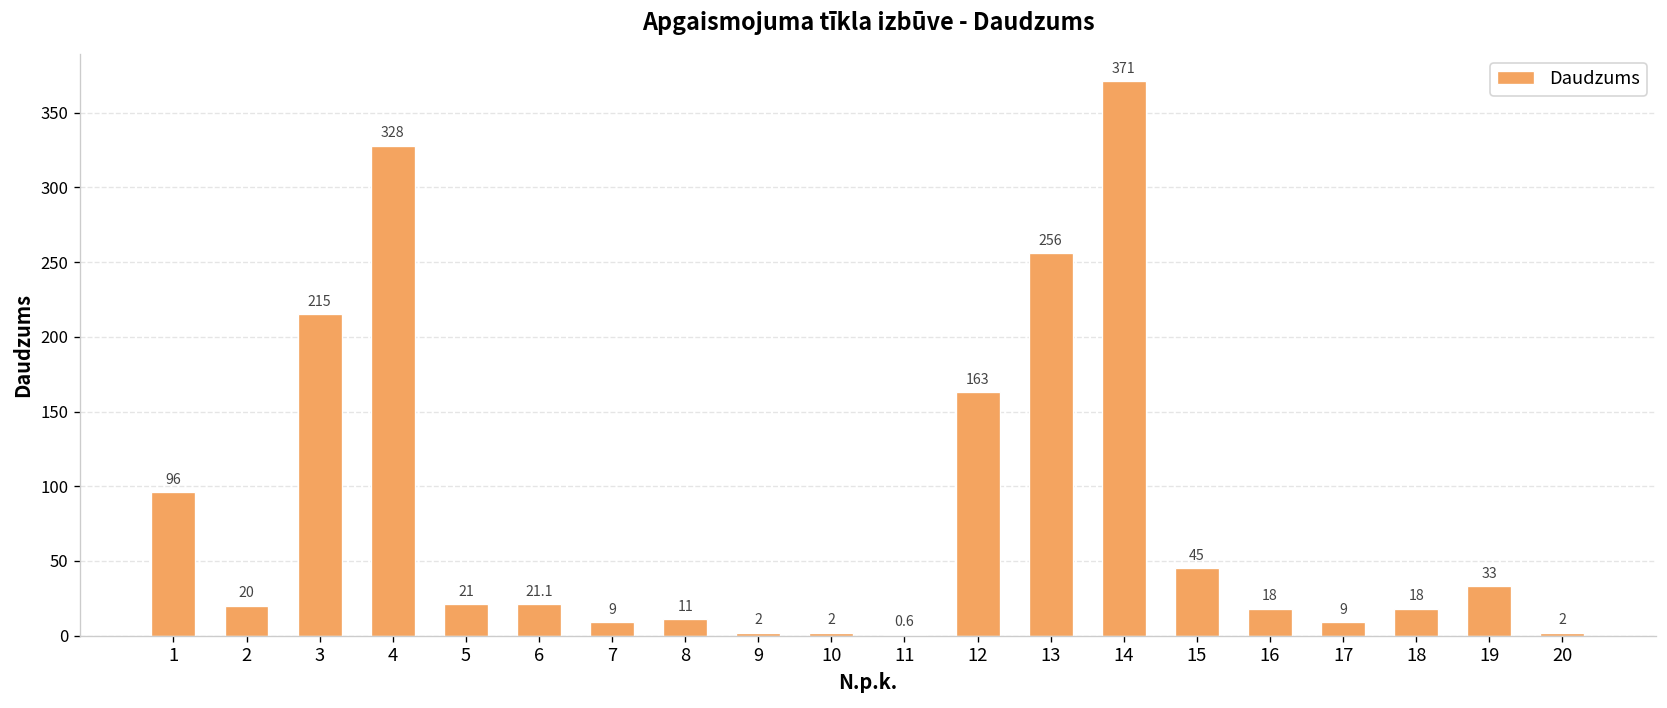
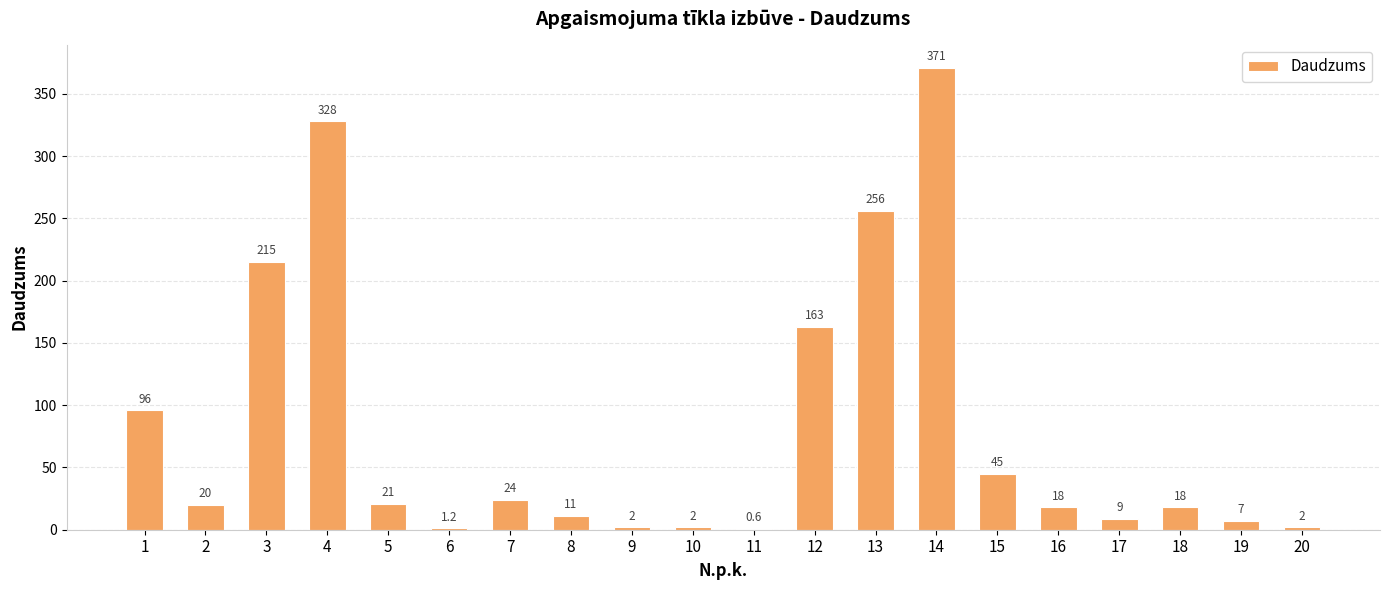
6: 21.1 -> 1.2
7: 9 -> 24
19: 33 -> 7
